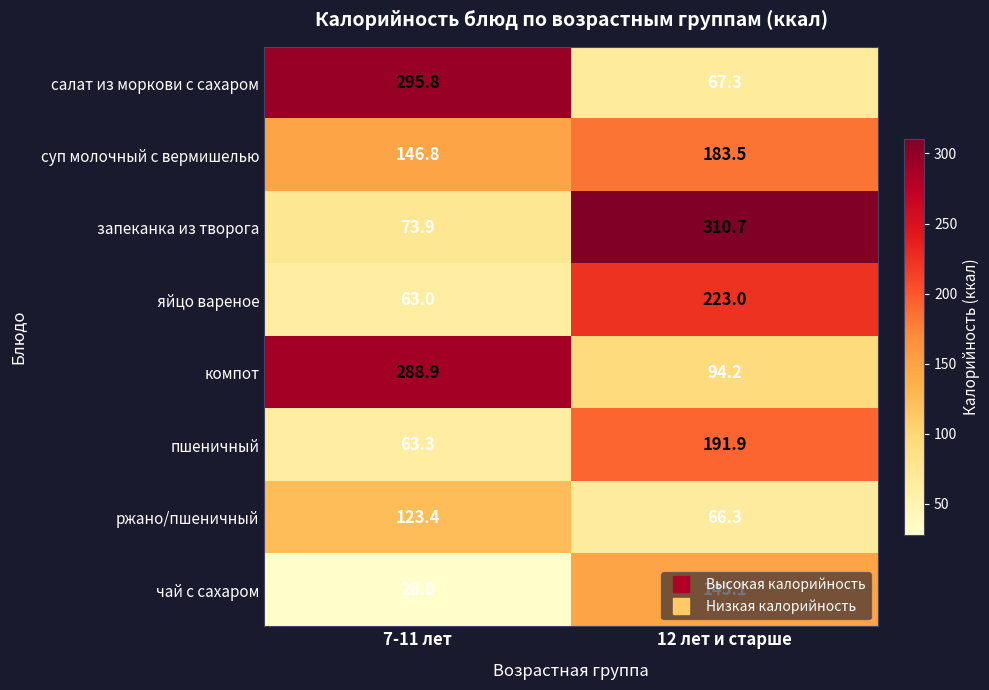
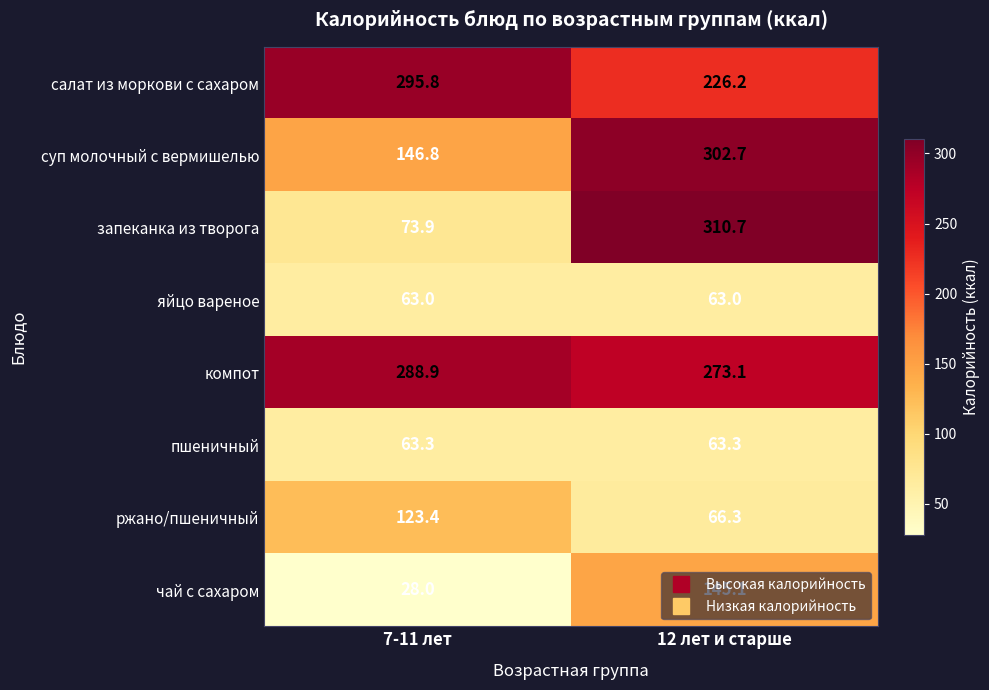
салат из моркови с сахаром, 12 лет и старше: 67.3 -> 226.2
суп молочный с вермишелью, 12 лет и старше: 183.5 -> 302.7
яйцо вареное, 12 лет и старше: 223.0 -> 63.0
компот, 12 лет и старше: 94.2 -> 273.1
пшеничный, 12 лет и старше: 191.9 -> 63.3
